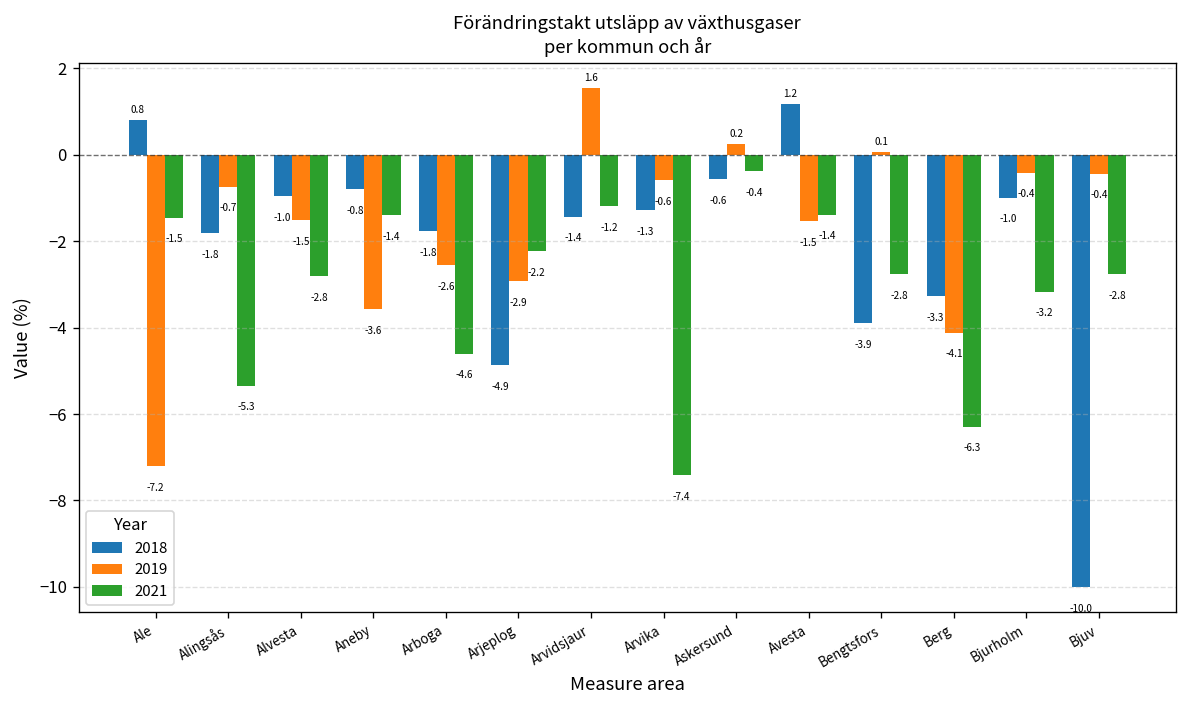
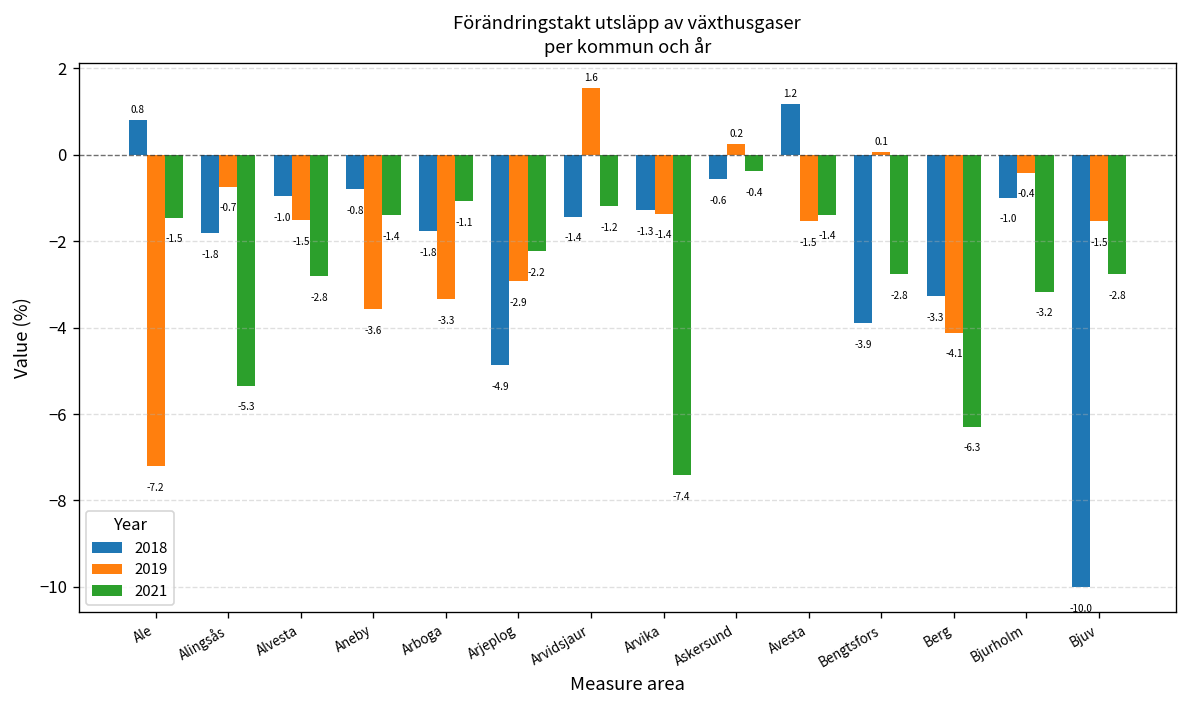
2019, Arboga: -2.6 -> -3.3
2021, Arboga: -4.6 -> -1.1
2019, Arvika: -0.6 -> -1.4
2019, Bjuv: -0.4 -> -1.5
